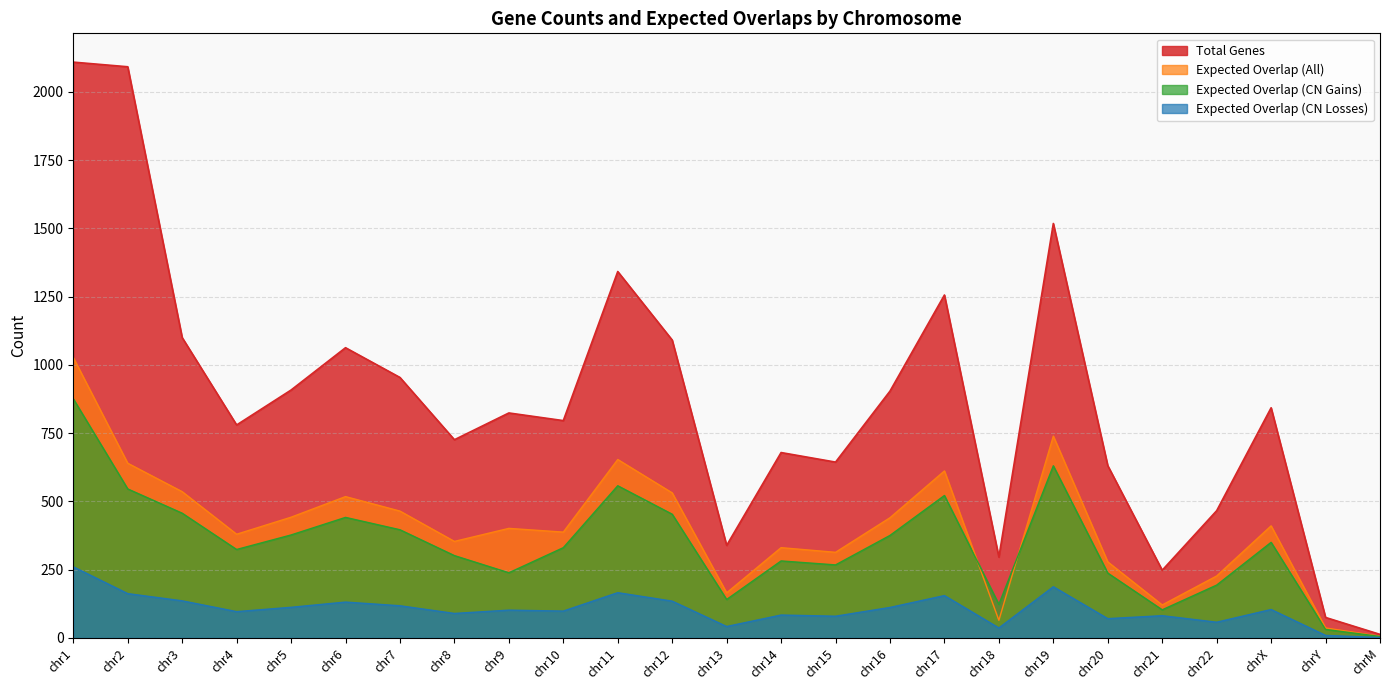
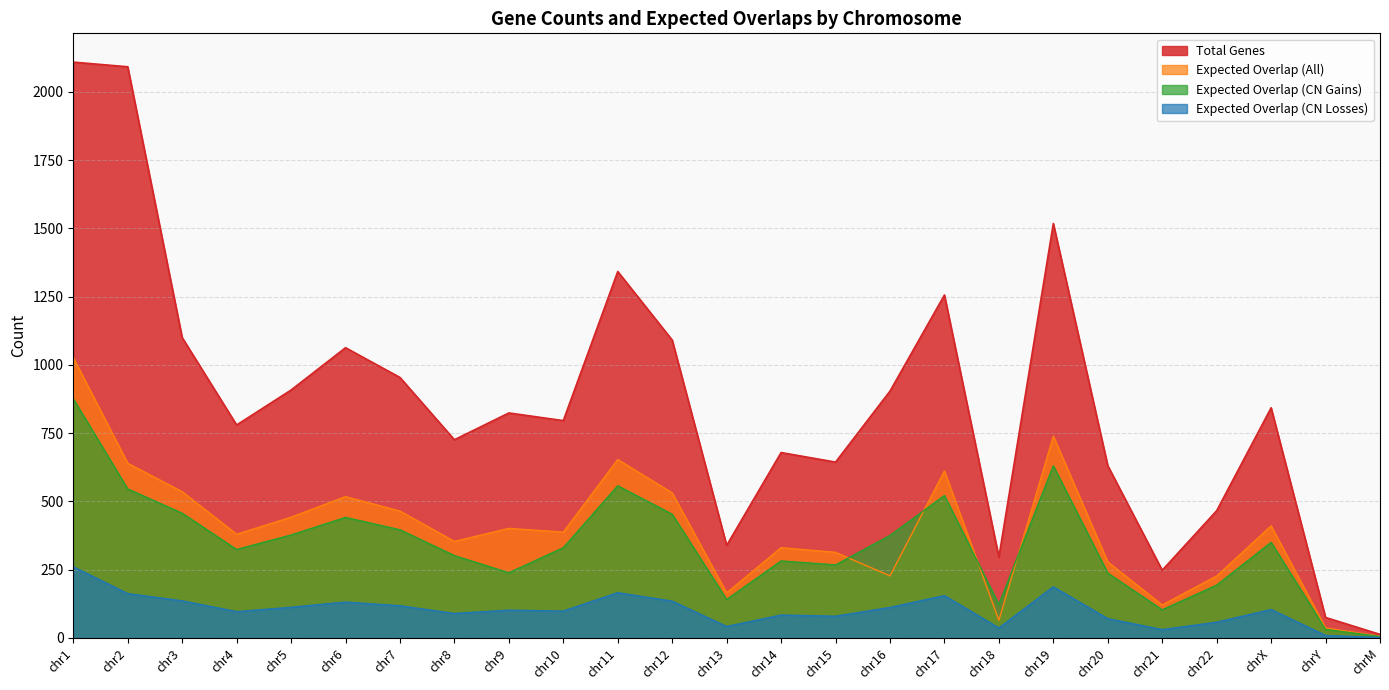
Expected Overlap (All), chr16: 440 -> 230
Expected Overlap (CN Losses), chr21: 80 -> 30
